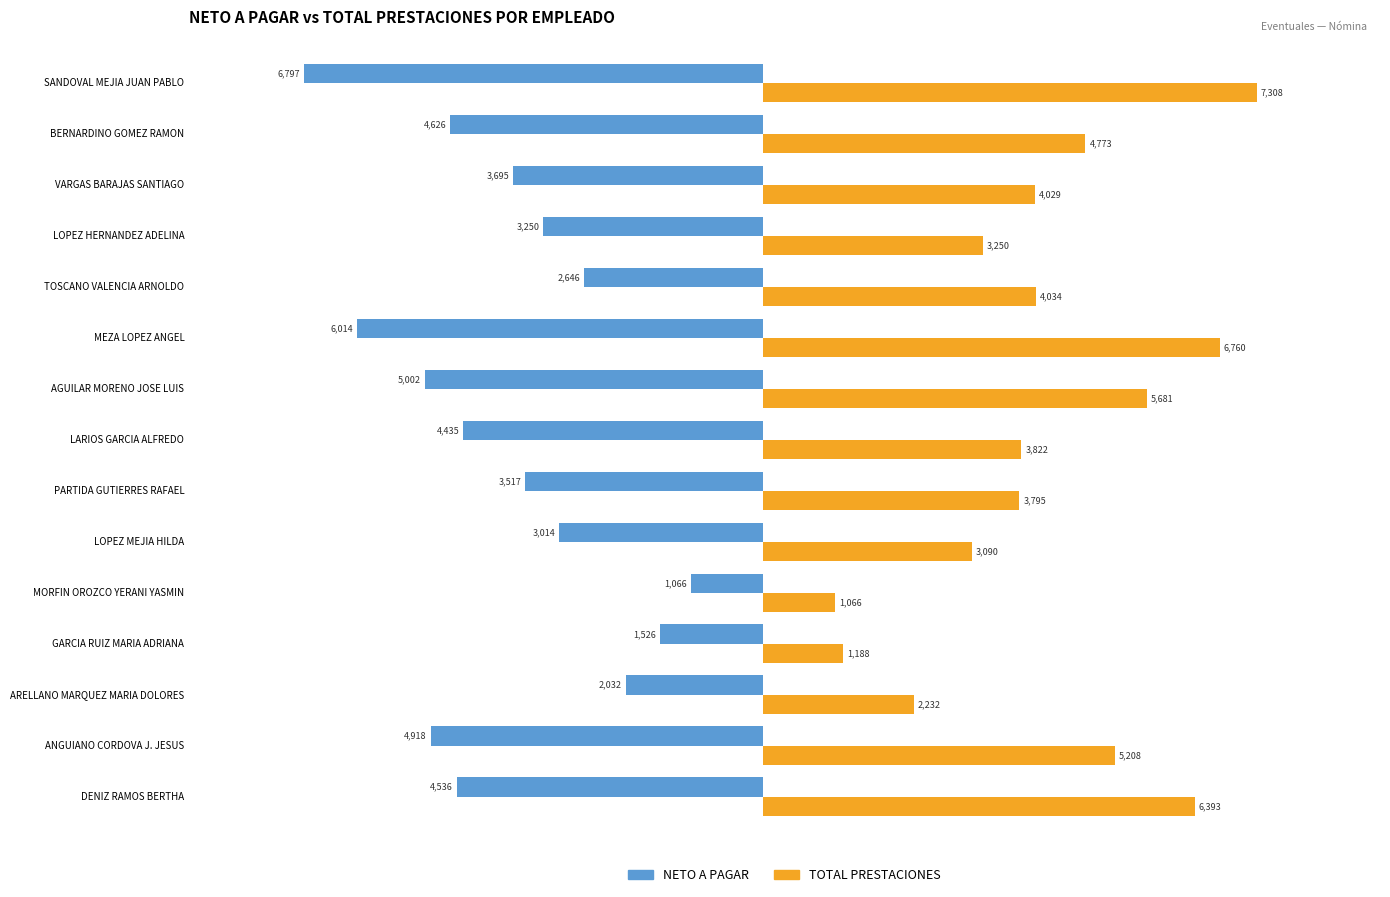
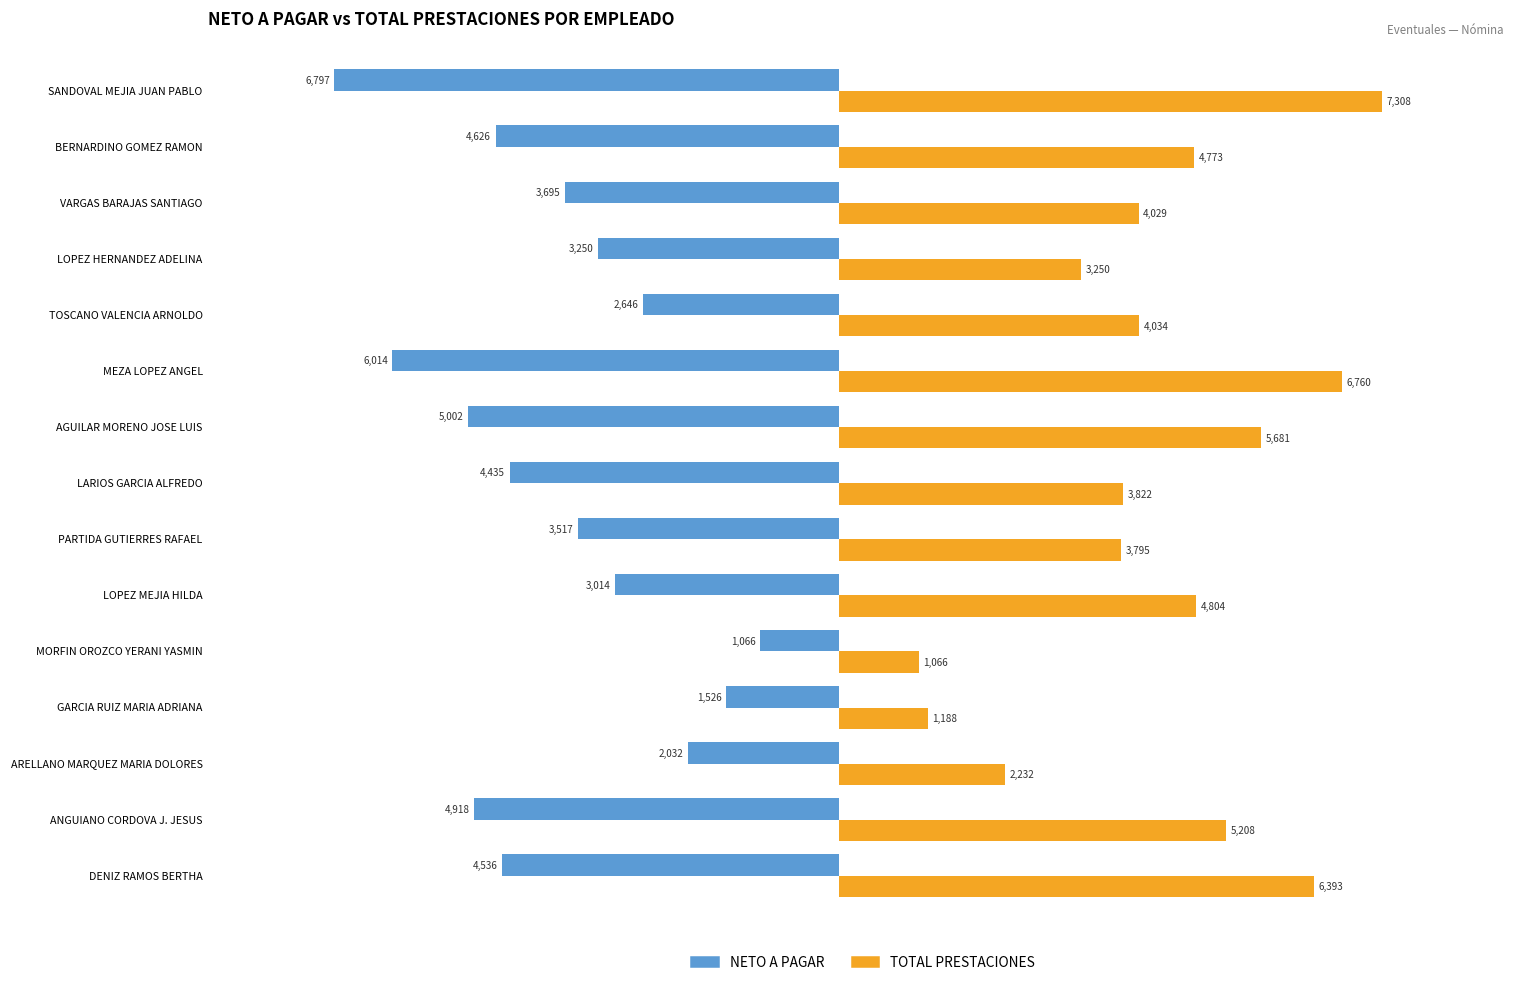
TOTAL PRESTACIONES, LOPEZ MEJIA HILDA: 3,090 -> 4,804
